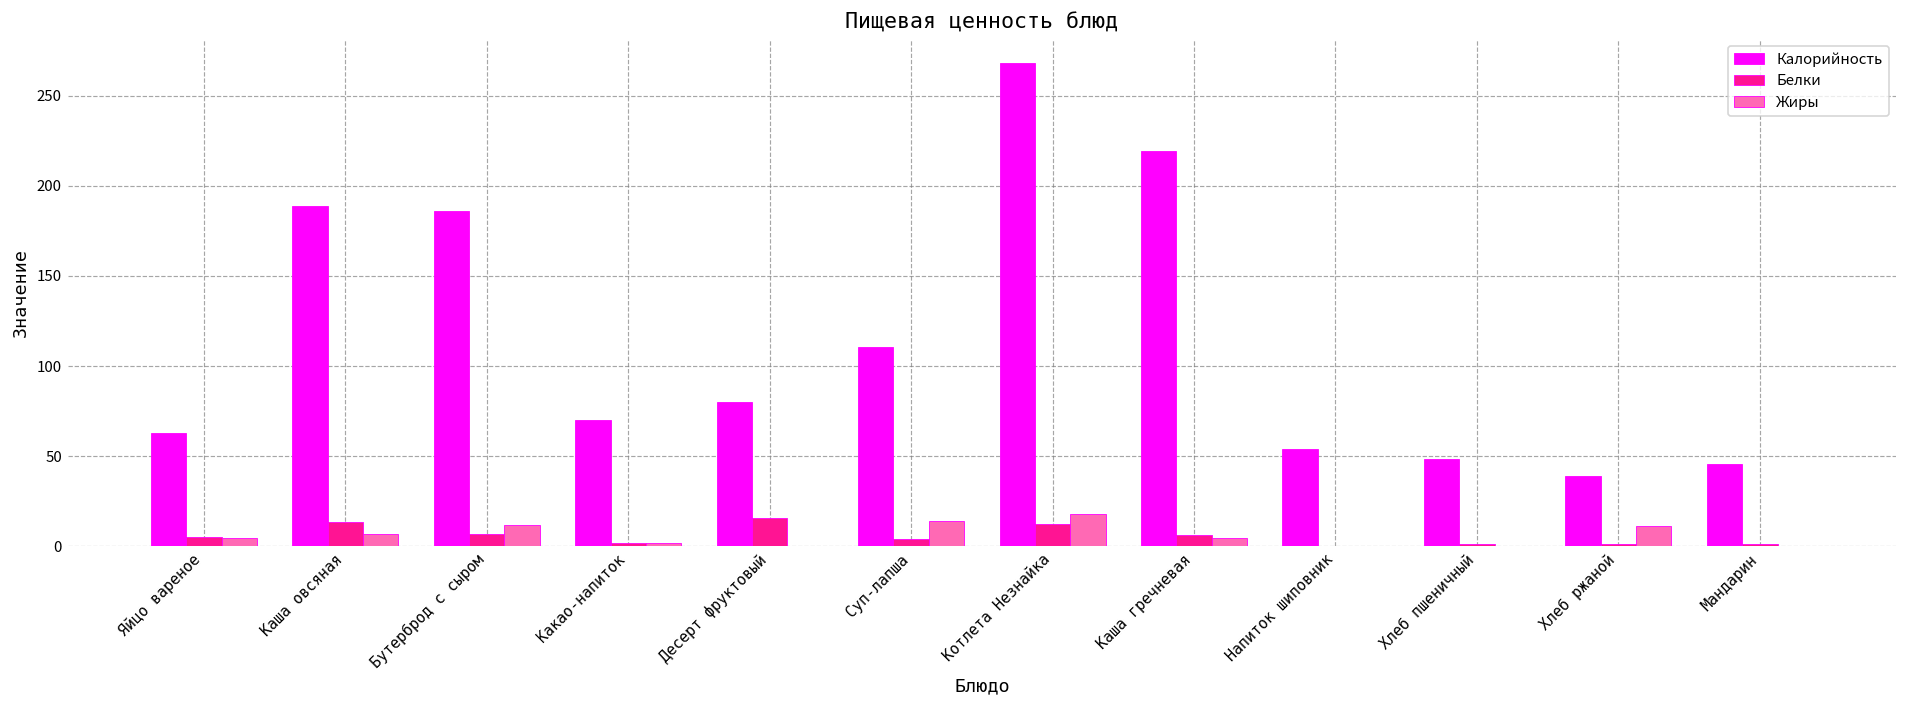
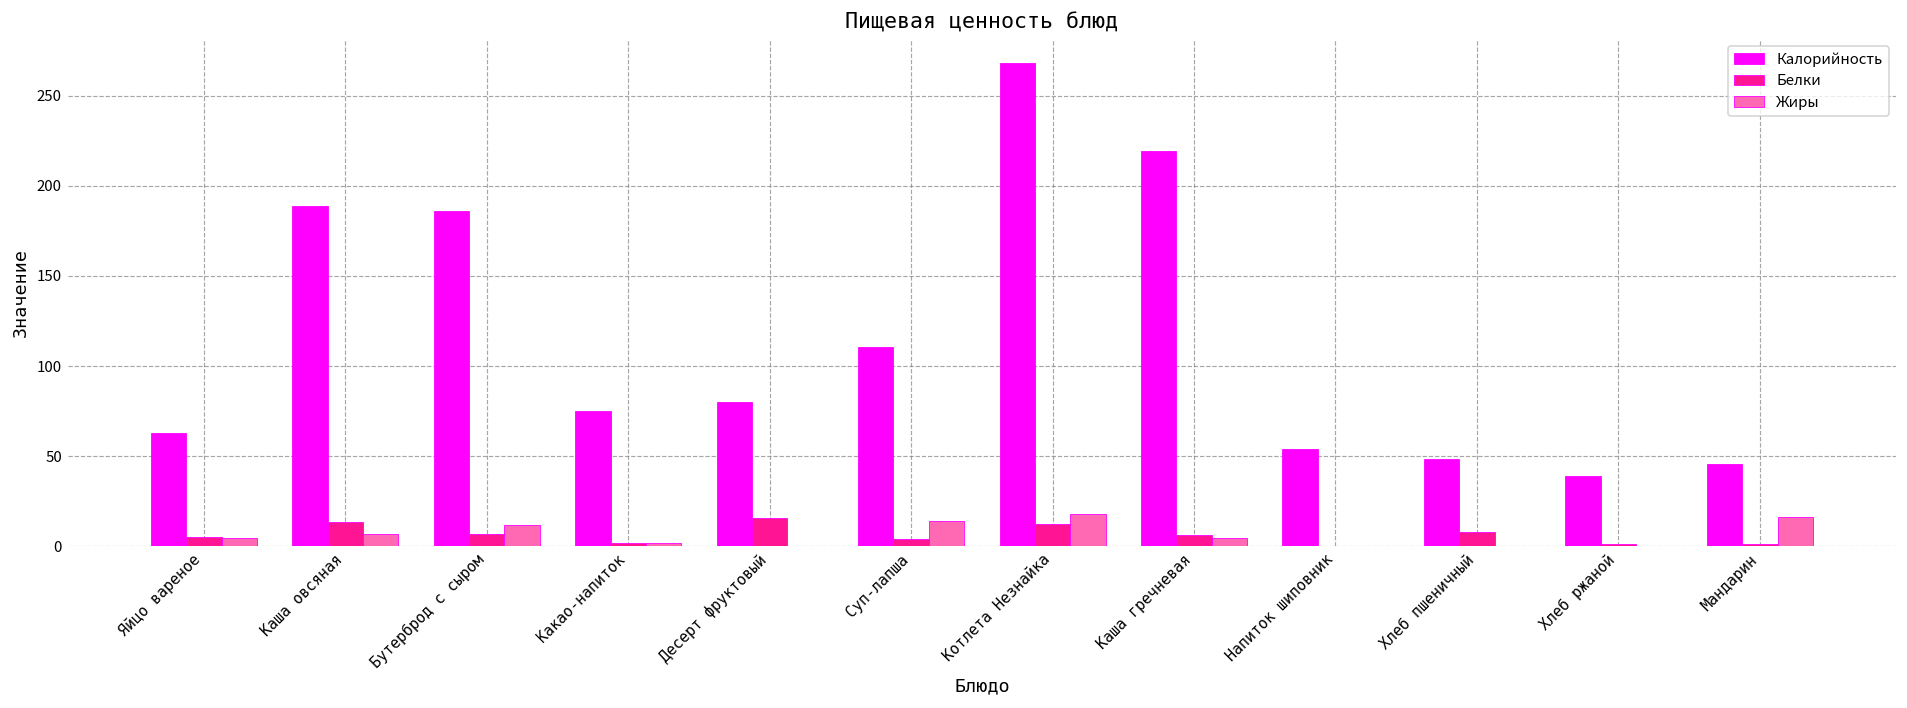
Калорийность, Какао-напиток: 70 -> 75
Белки, Хлеб пшеничный: 2 -> 8
Жиры, Хлеб ржаной: 11 -> 0
Жиры, Мандарин: 0 -> 16
